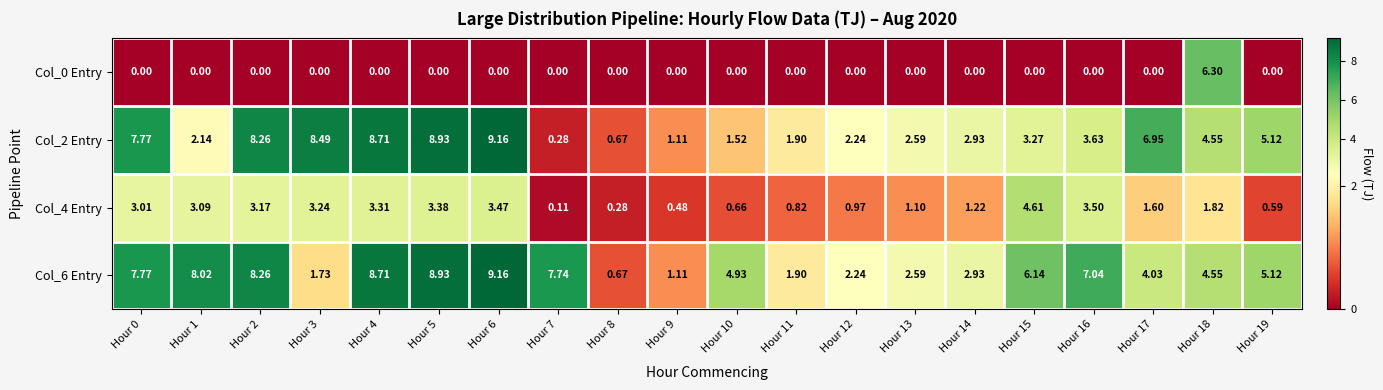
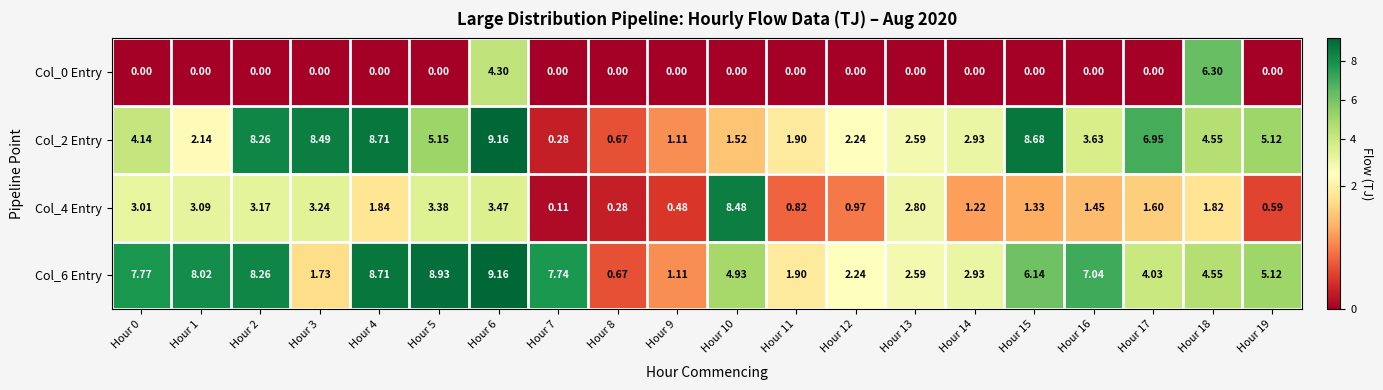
Col_0 Entry, Hour 6: 0.00 -> 4.30
Col_2 Entry, Hour 0: 7.77 -> 4.14
Col_2 Entry, Hour 5: 8.93 -> 5.15
Col_2 Entry, Hour 15: 3.27 -> 8.68
Col_4 Entry, Hour 4: 3.31 -> 1.84
Col_4 Entry, Hour 10: 0.66 -> 8.48
Col_4 Entry, Hour 13: 1.10 -> 2.80
Col_4 Entry, Hour 15: 4.61 -> 1.33
Col_4 Entry, Hour 16: 3.50 -> 1.45
